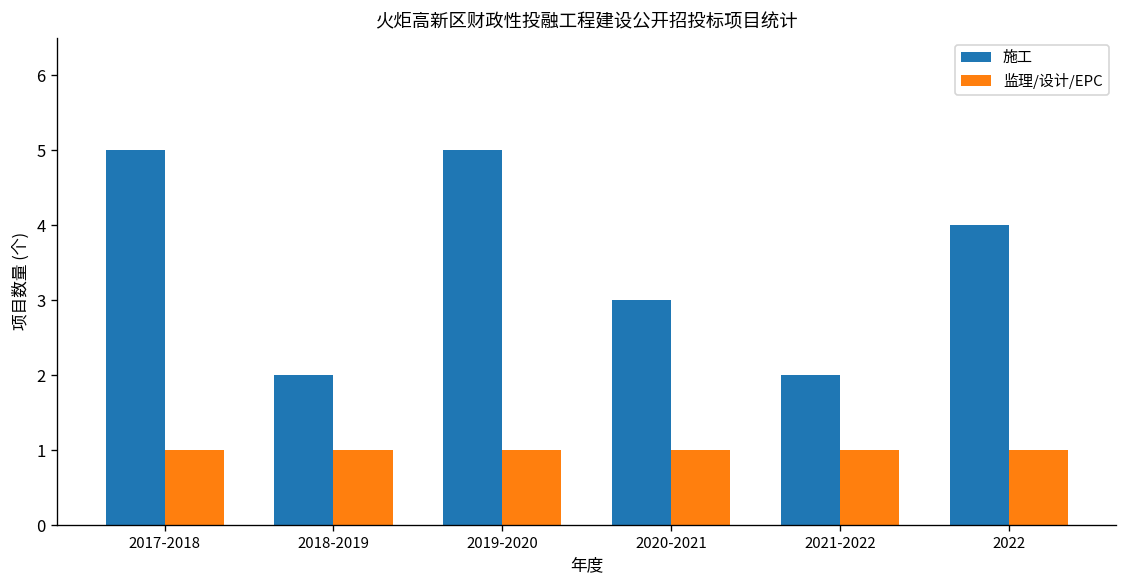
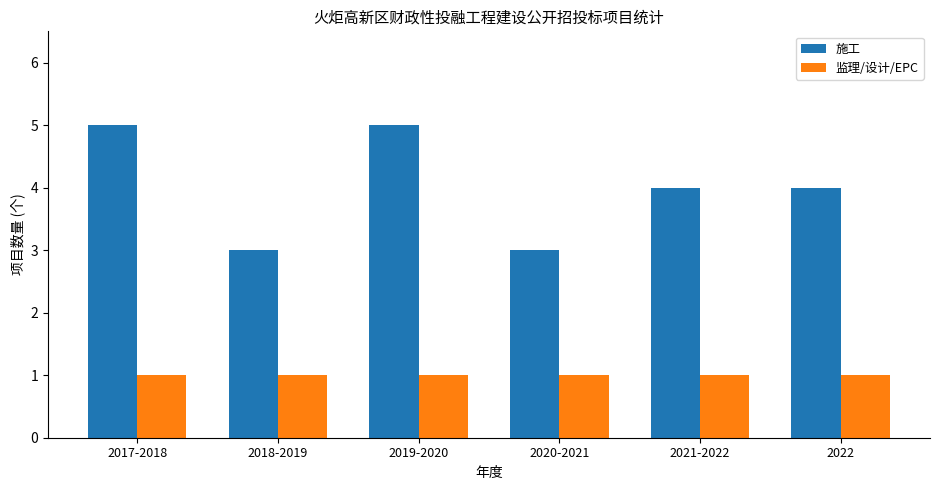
施工, 2018-2019: 2 -> 3
施工, 2021-2022: 2 -> 4
